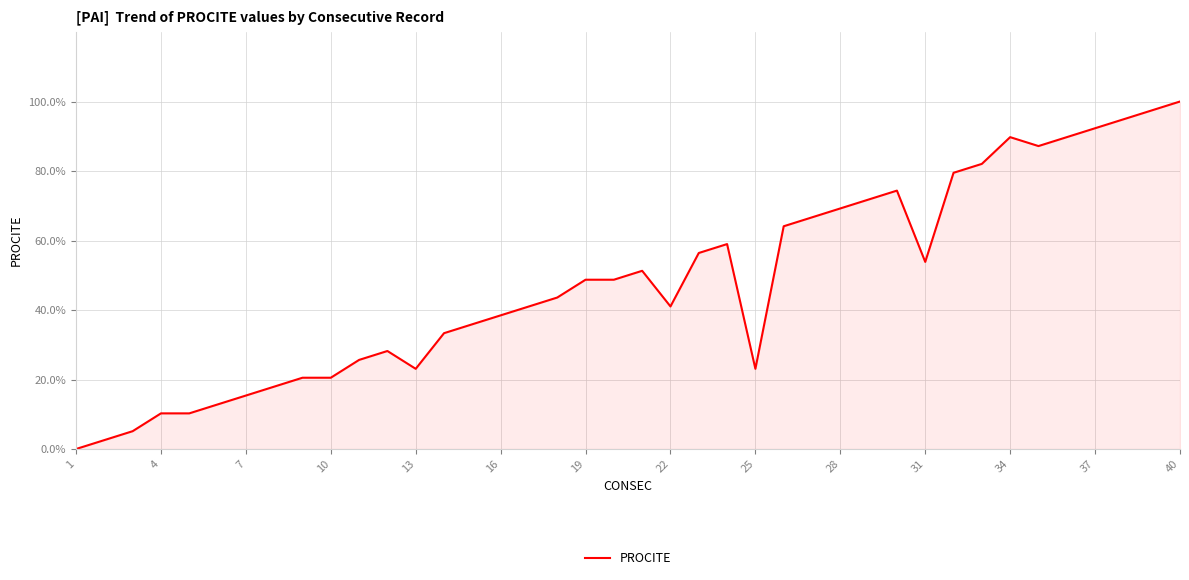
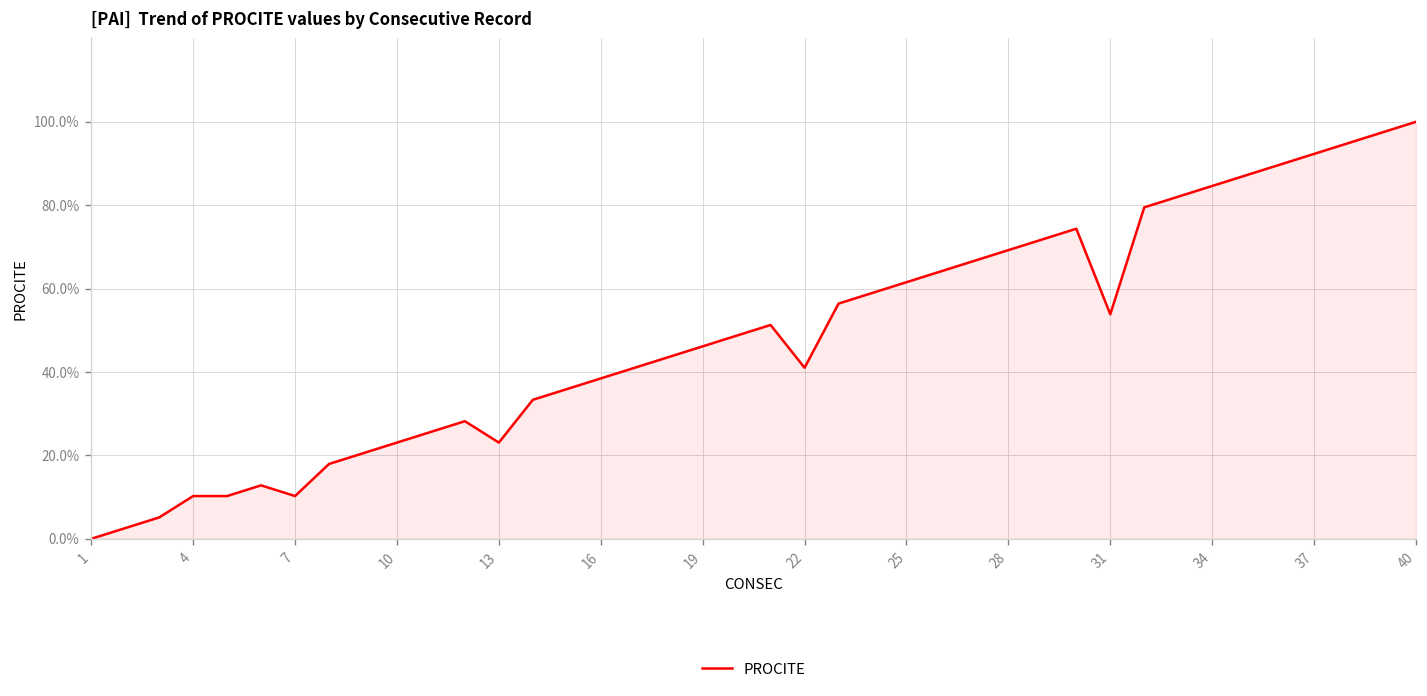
7: 15% -> 10%
10: 21% -> 23%
19: 49% -> 46%
25: 23% -> 62%
34: 90% -> 85%
